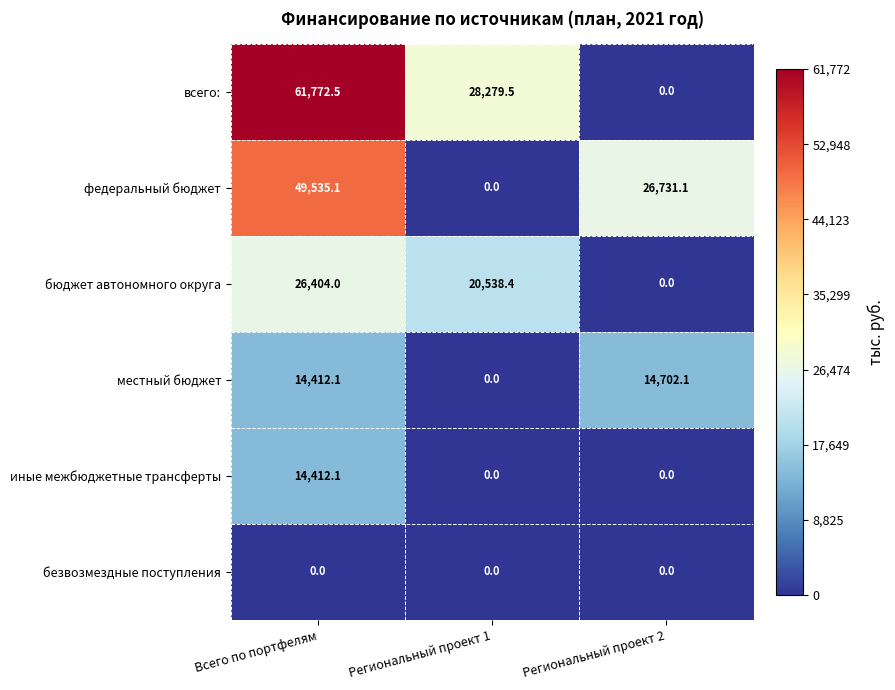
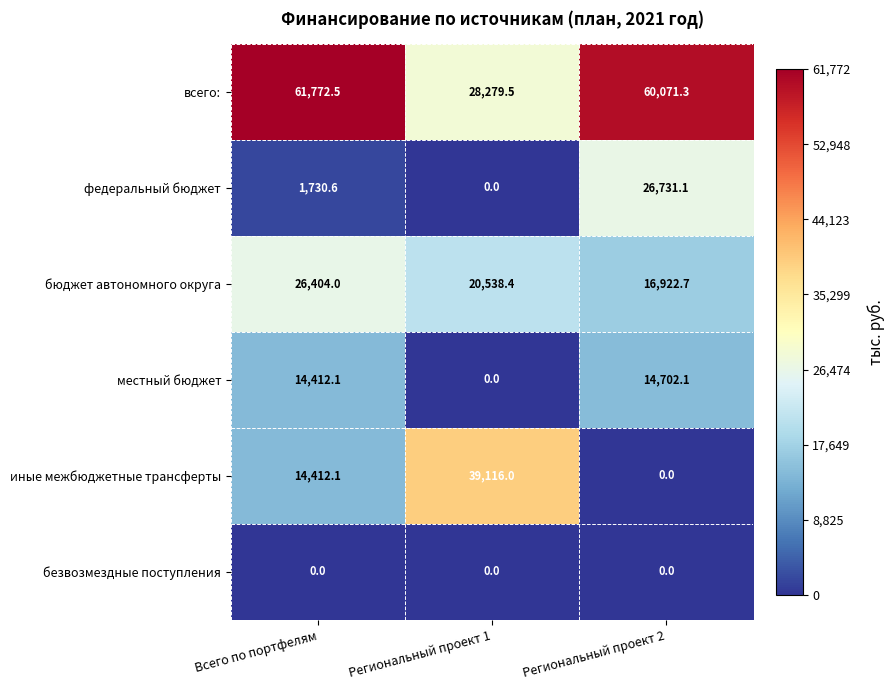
всего:, Региональный проект 2: 0.0 -> 60,071.3
федеральный бюджет, Всего по портфелям: 49,535.1 -> 1,730.6
бюджет автономного округа, Региональный проект 2: 0.0 -> 16,922.7
иные межбюджетные трансферты, Региональный проект 1: 0.0 -> 39,116.0
